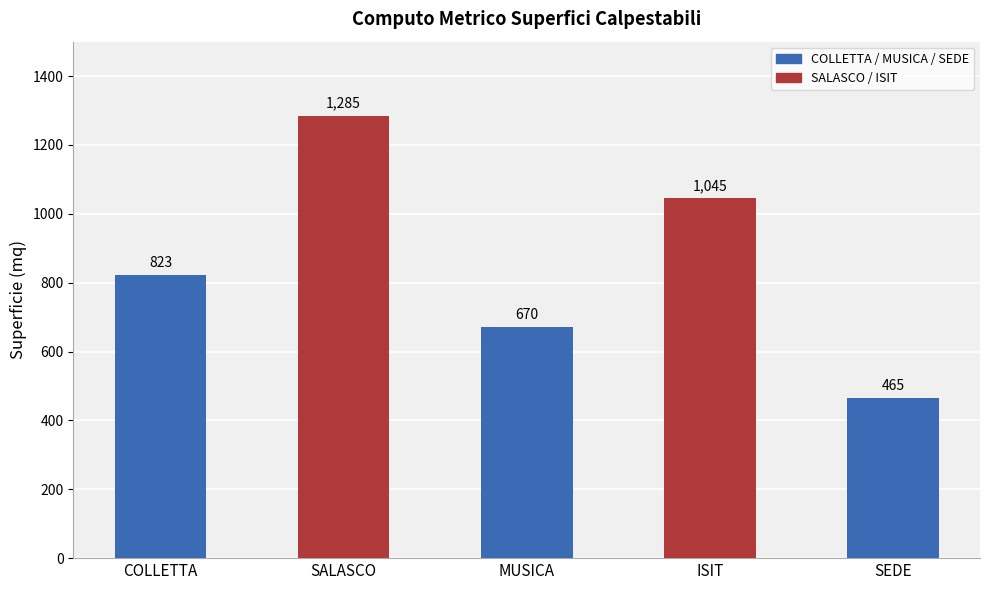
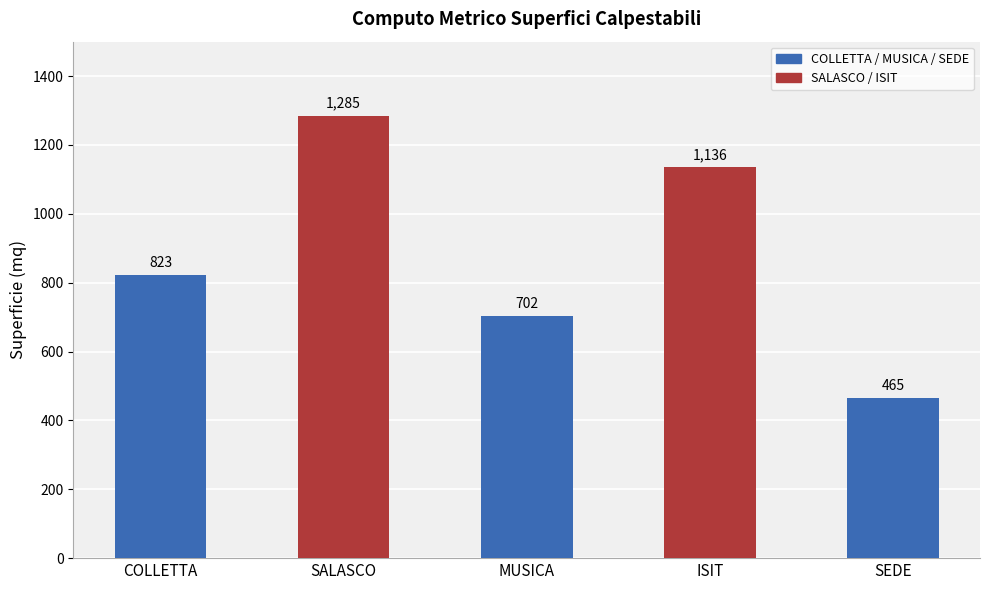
MUSICA: 670 -> 702
ISIT: 1,045 -> 1,136
